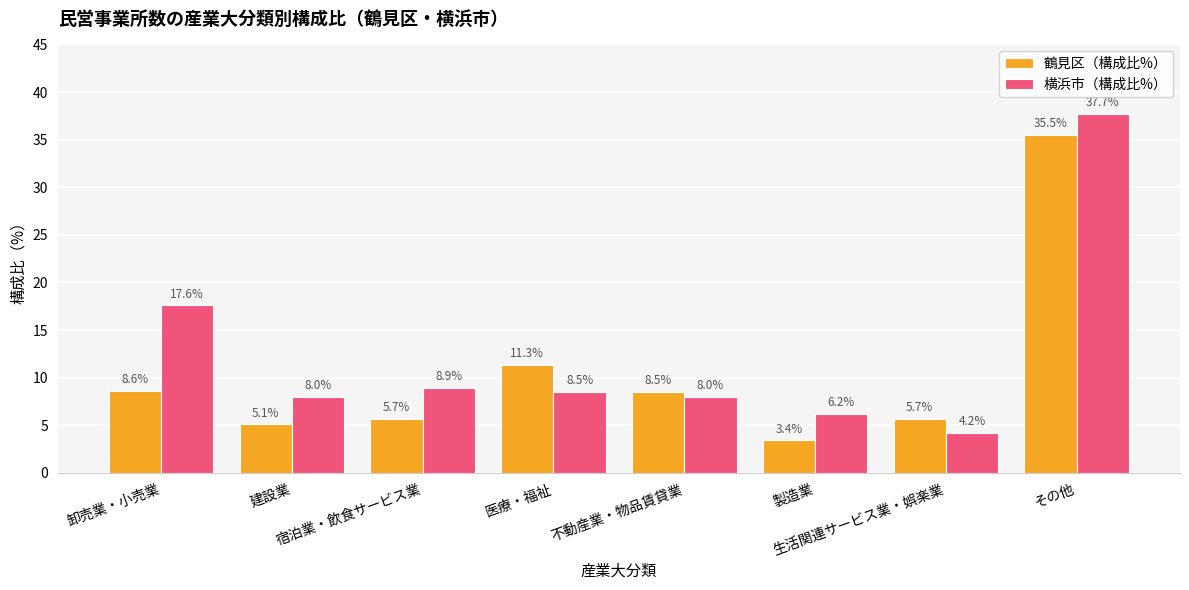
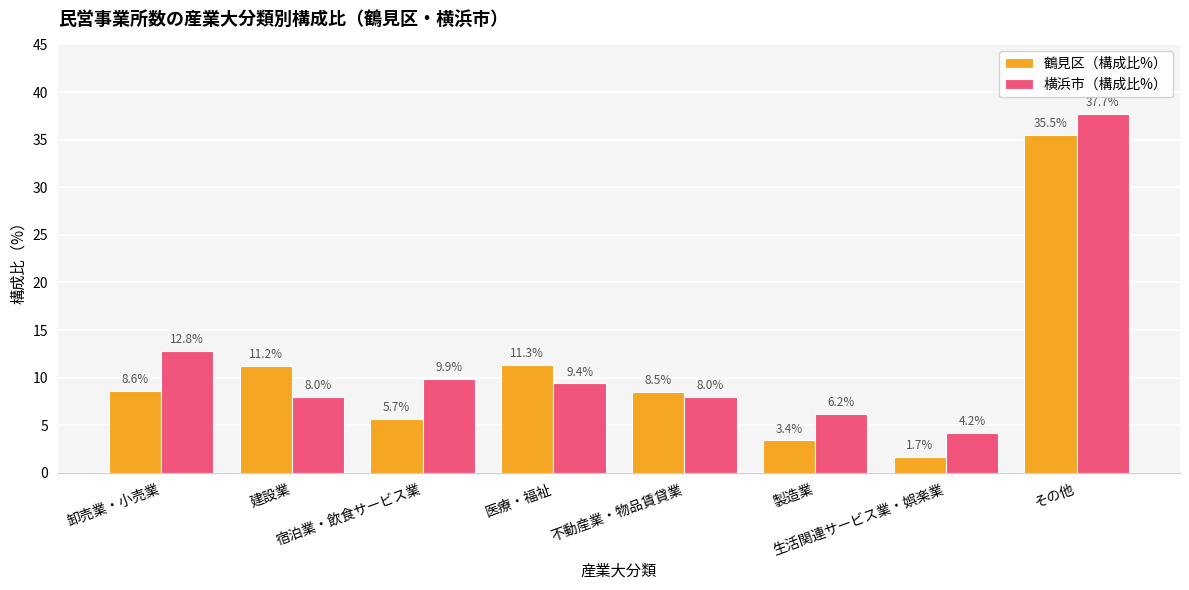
横浜市（構成比%）, 卸売業・小売業: 17.6% -> 12.8%
鶴見区（構成比%）, 建設業: 5.1% -> 11.2%
横浜市（構成比%）, 宿泊業・飲食サービス業: 8.9% -> 9.9%
横浜市（構成比%）, 医療・福祉: 8.5% -> 9.4%
鶴見区（構成比%）, 生活関連サービス業・娯楽業: 5.7% -> 1.7%
